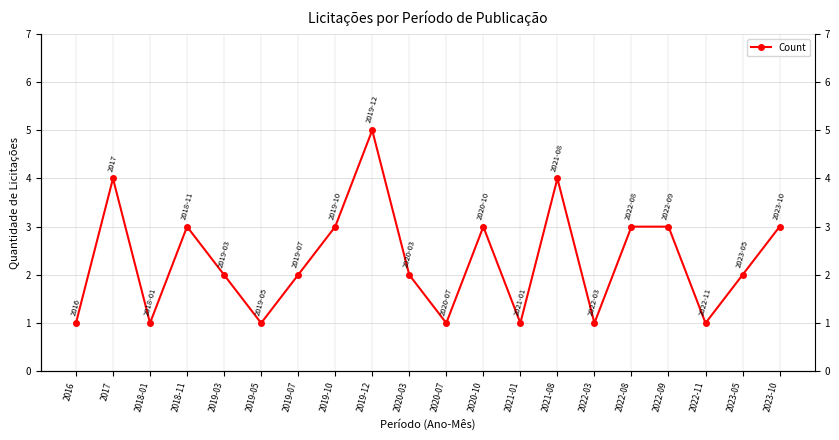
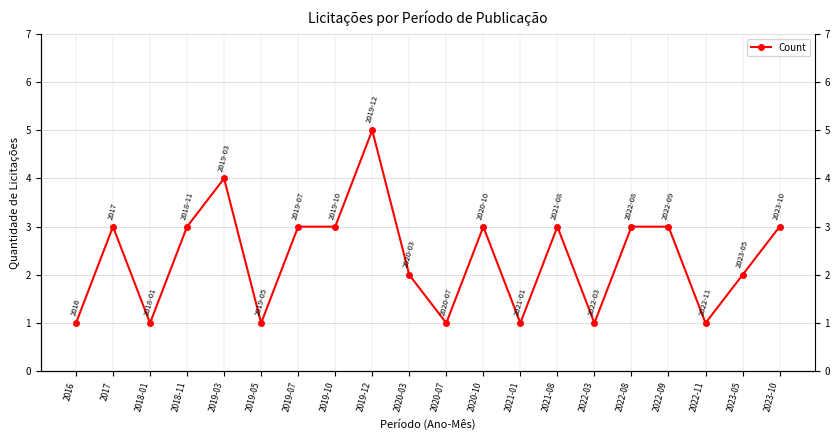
2017: 4 -> 3
2019-03: 2 -> 4
2019-07: 2 -> 3
2021-08: 4 -> 3
